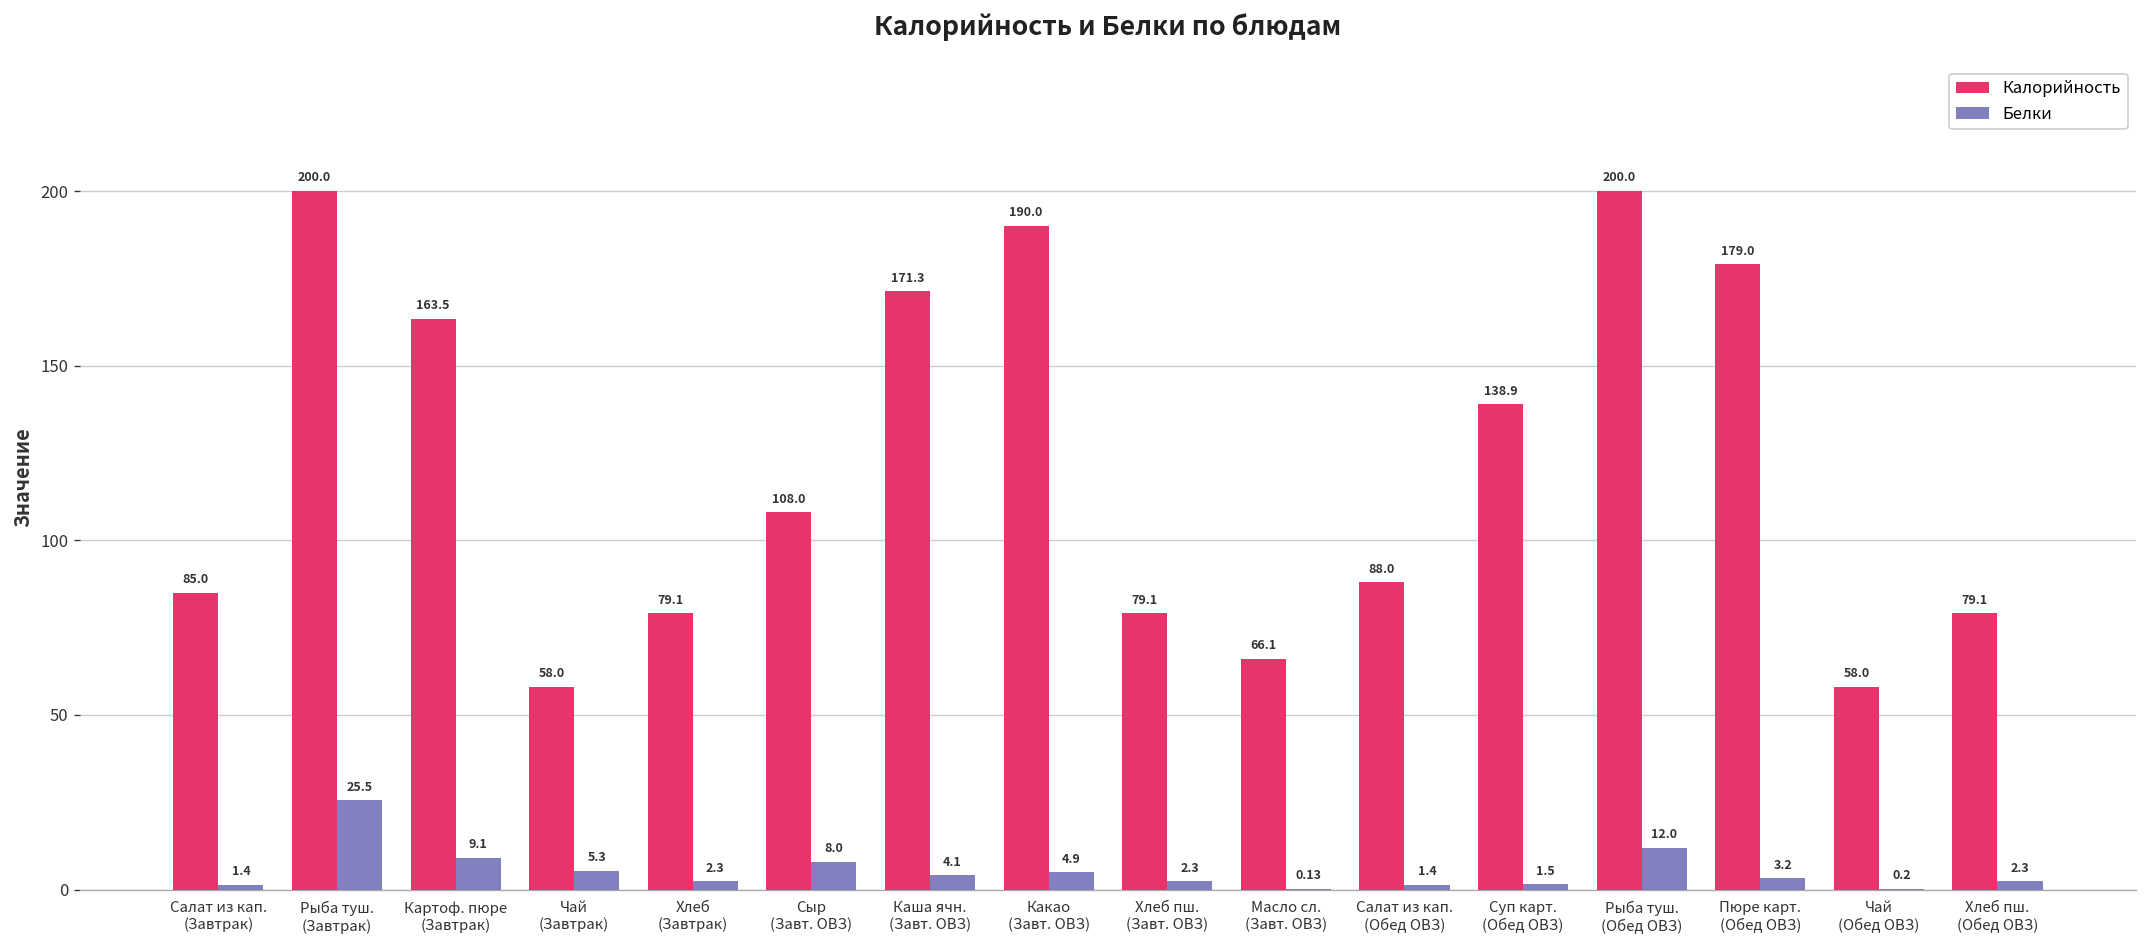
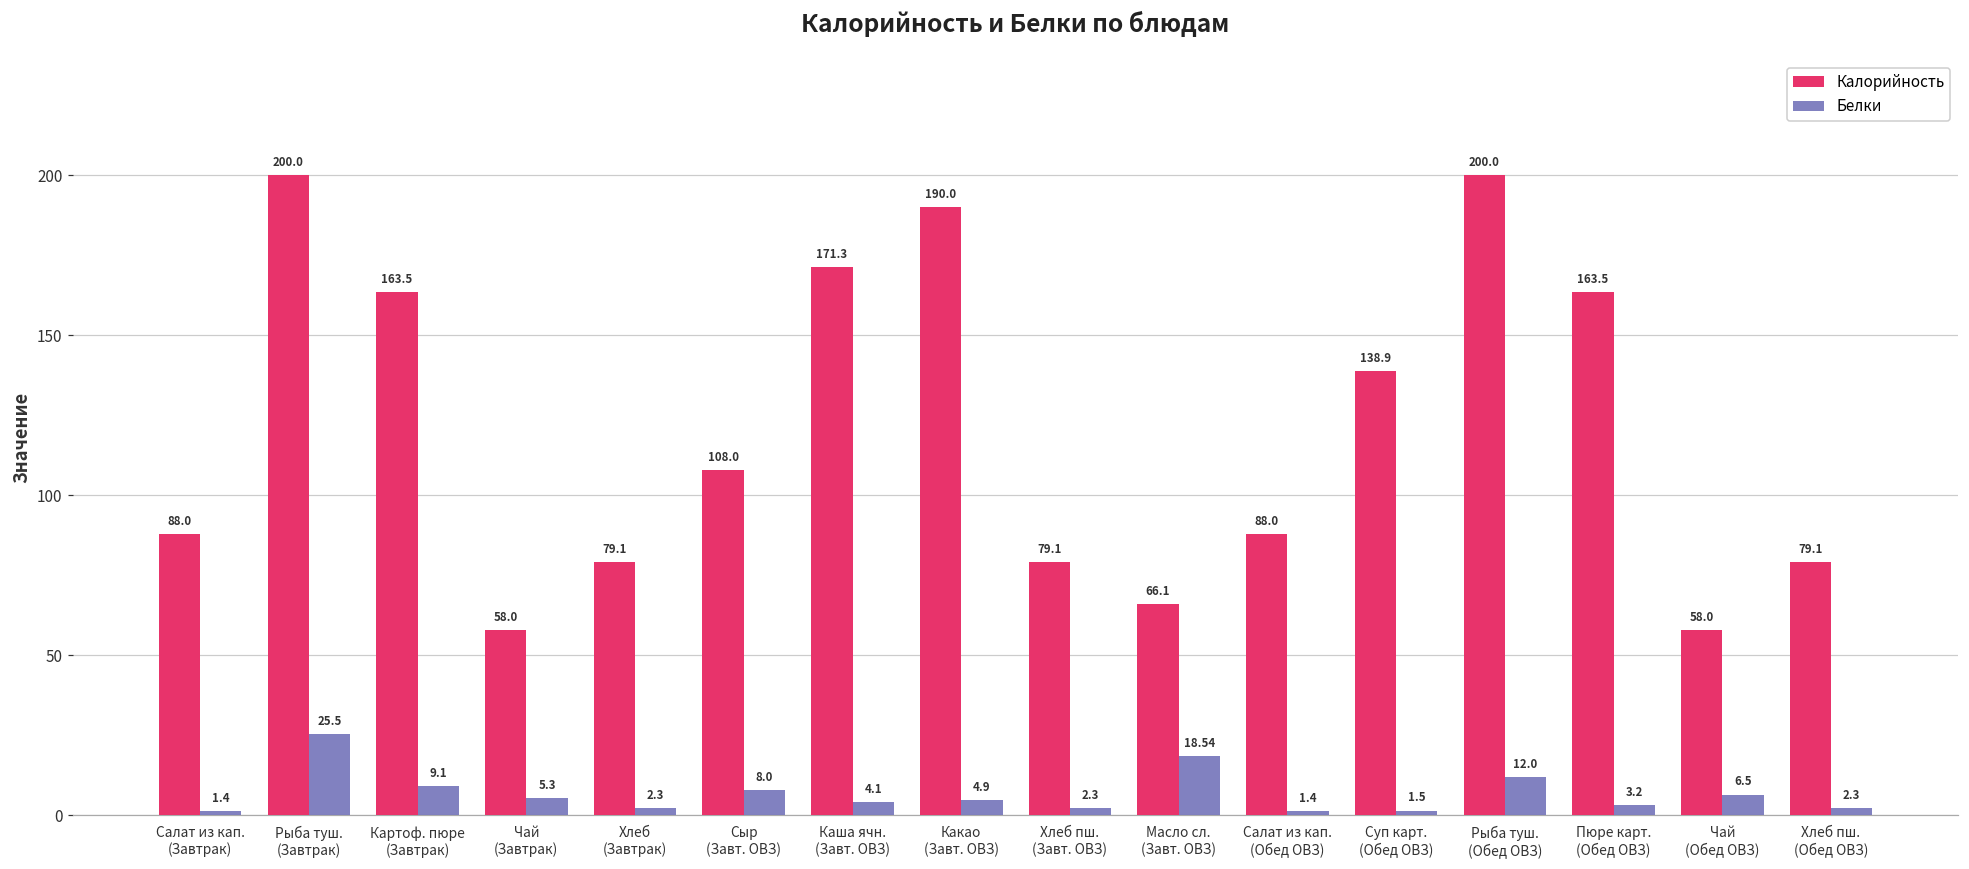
Калорийность, Салат из кап. (Завтрак): 85.0 -> 88.0
Белки, Масло сл. (Завт. ОВЗ): 0.13 -> 18.54
Калорийность, Пюре карт. (Обед ОВЗ): 179.0 -> 163.5
Белки, Чай (Обед ОВЗ): 0.2 -> 6.5
